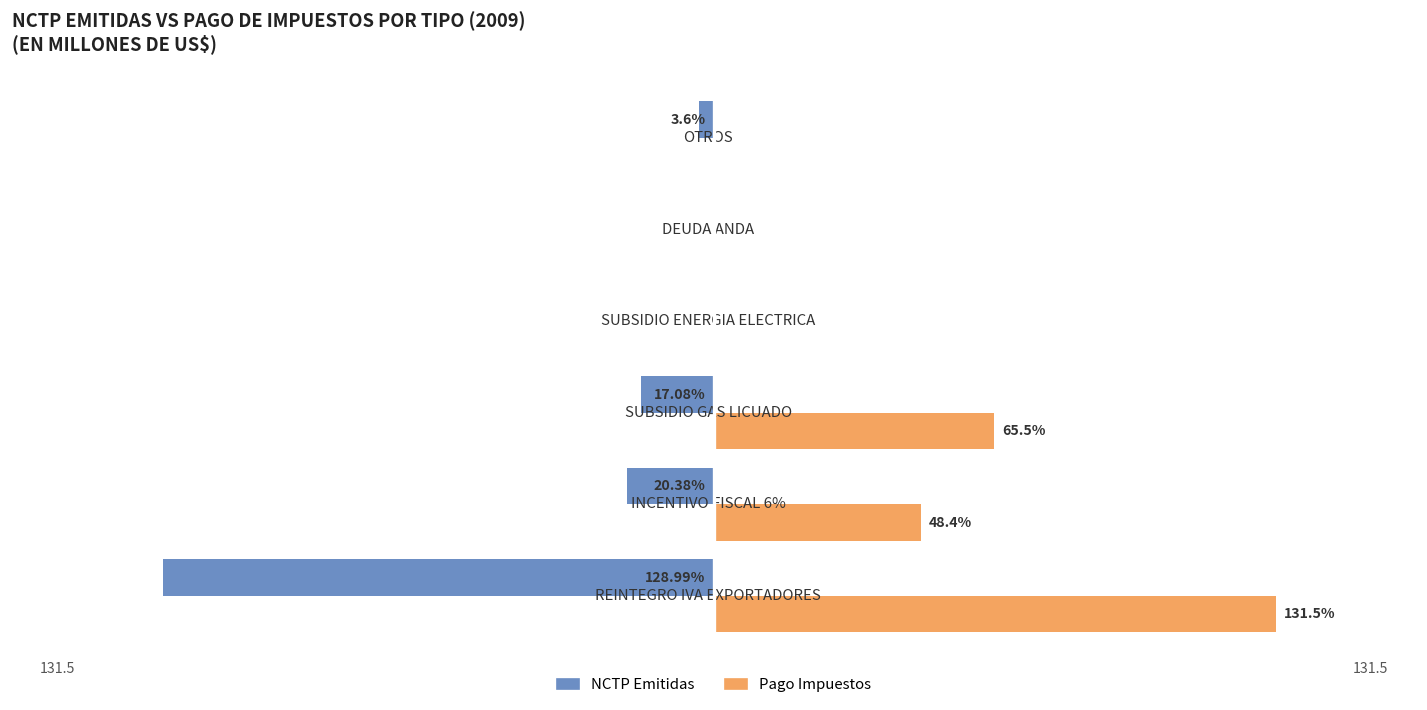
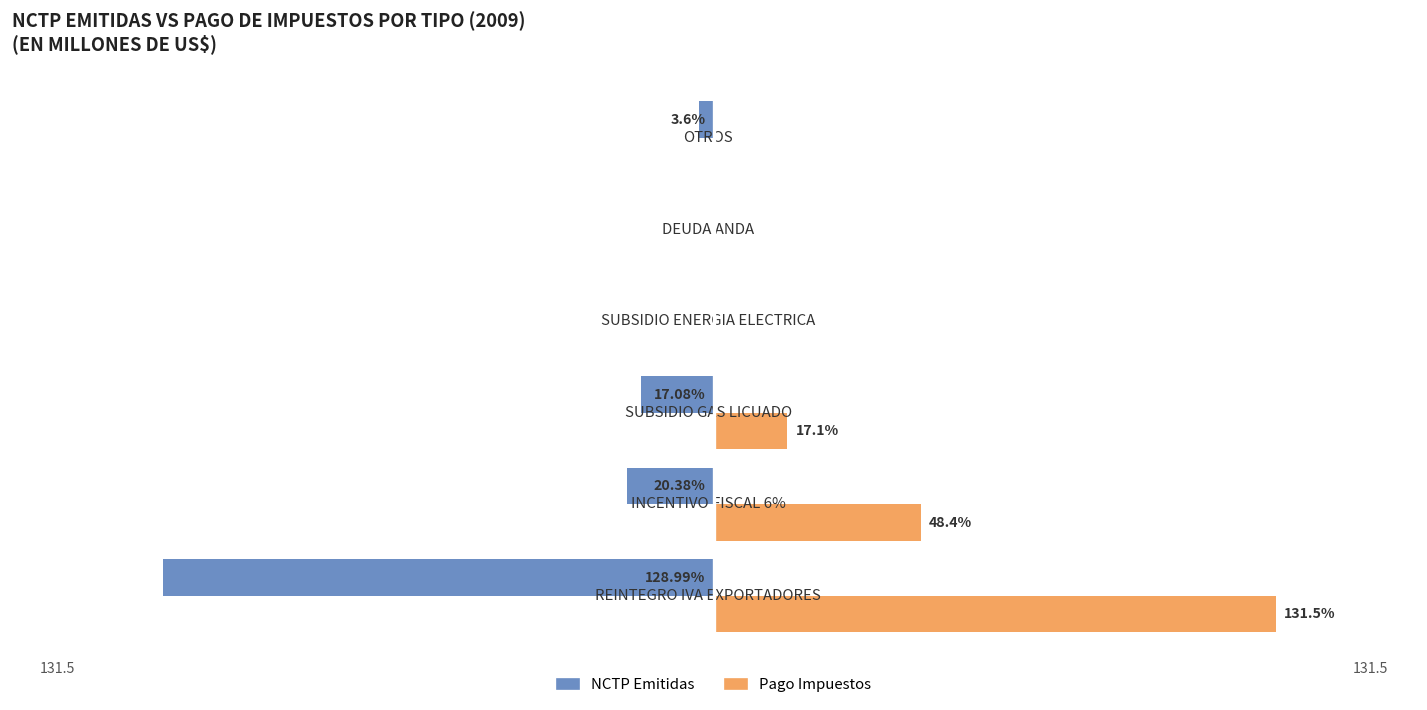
Pago Impuestos, SUBSIDIO GAS LICUADO: 65.5% -> 17.1%
